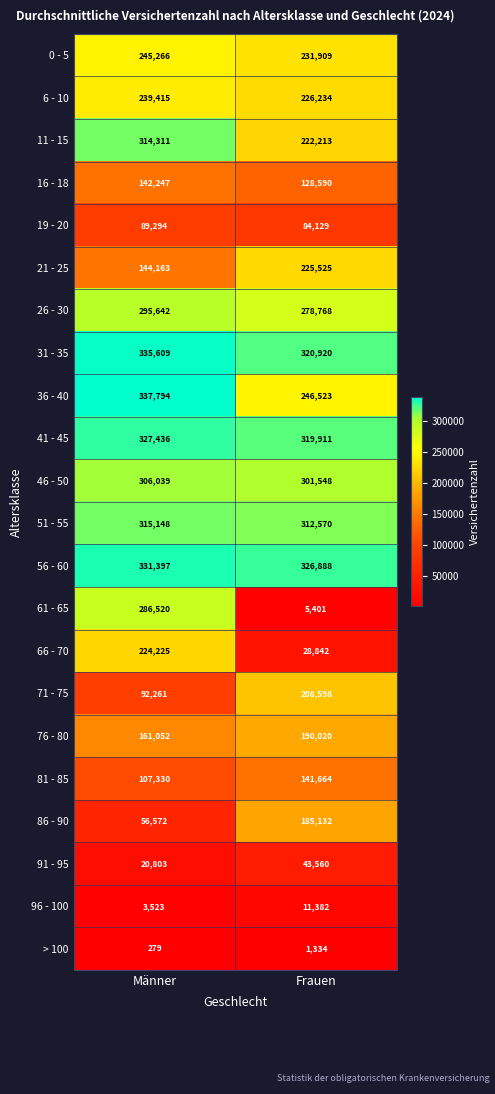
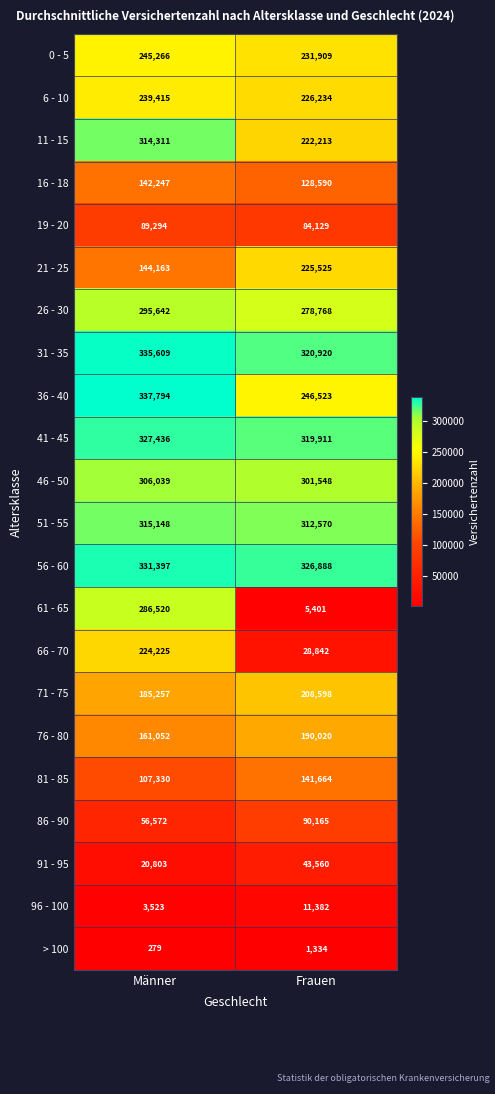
71 - 75, Männer: 92,261 -> 185,257
86 - 90, Frauen: 185,132 -> 90,165
